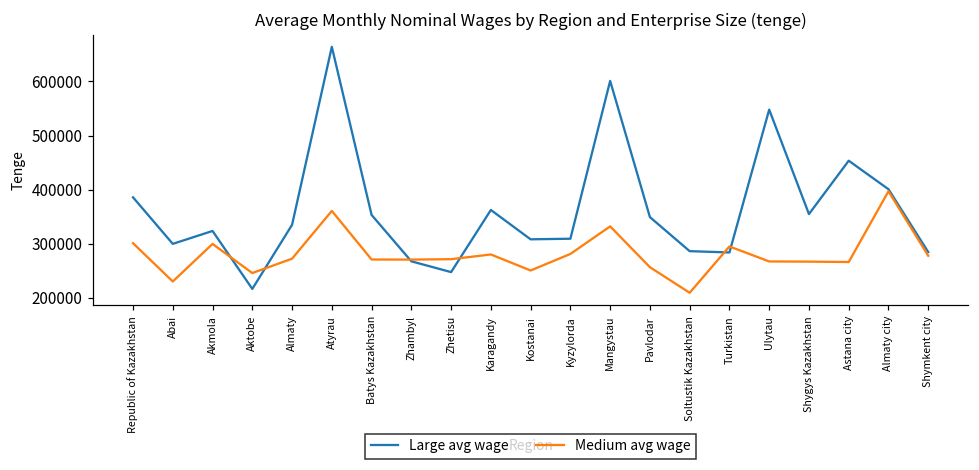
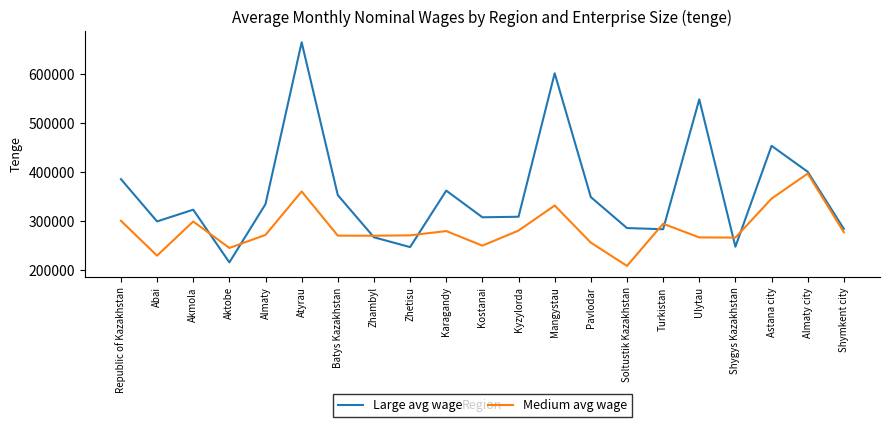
Large avg wage, Shygys Kazakhstan: 350000 -> 250000
Medium avg wage, Astana city: 270000 -> 350000
